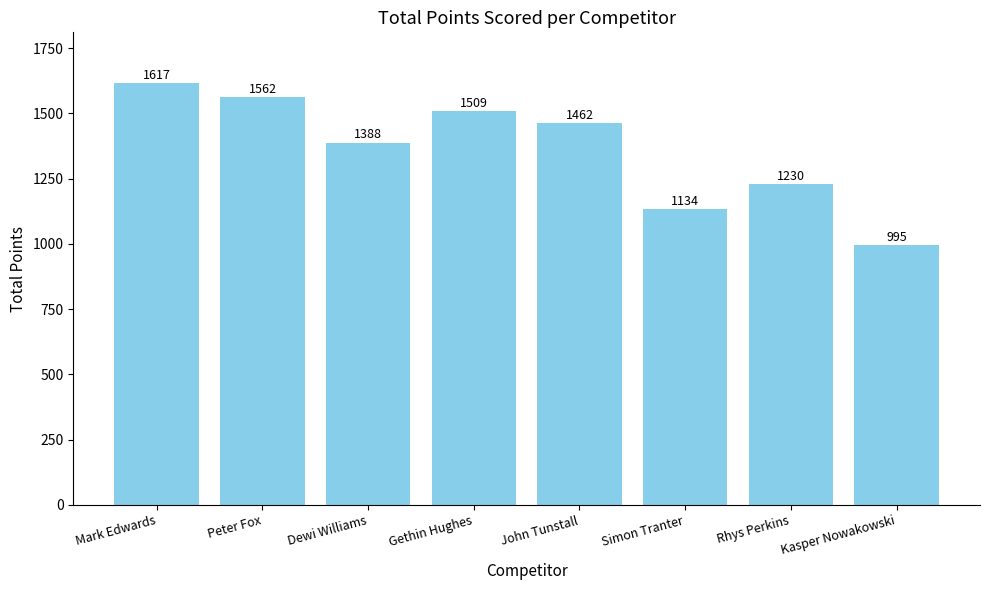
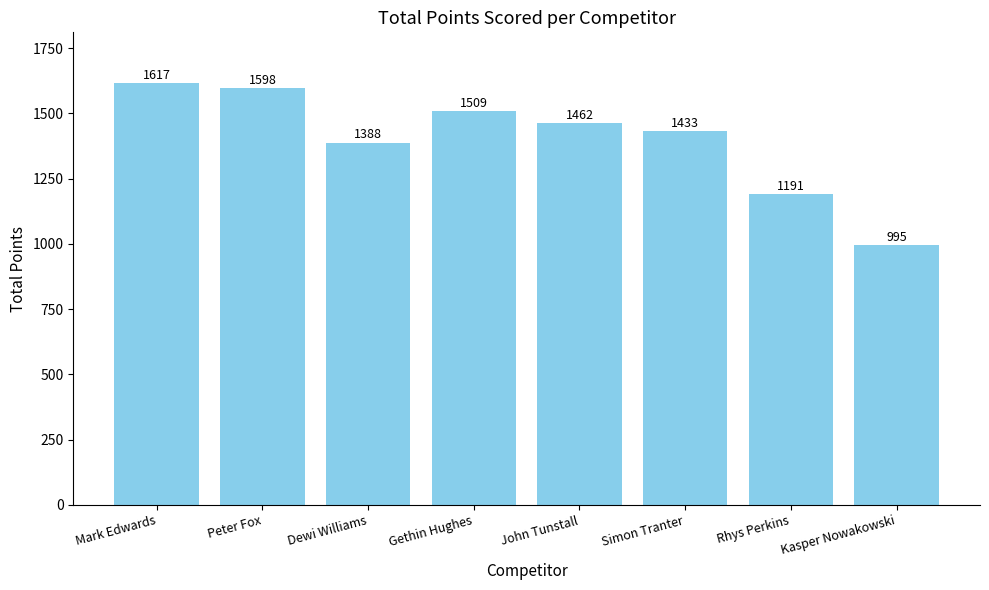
Peter Fox: 1562 -> 1598
Simon Tranter: 1134 -> 1433
Rhys Perkins: 1230 -> 1191
